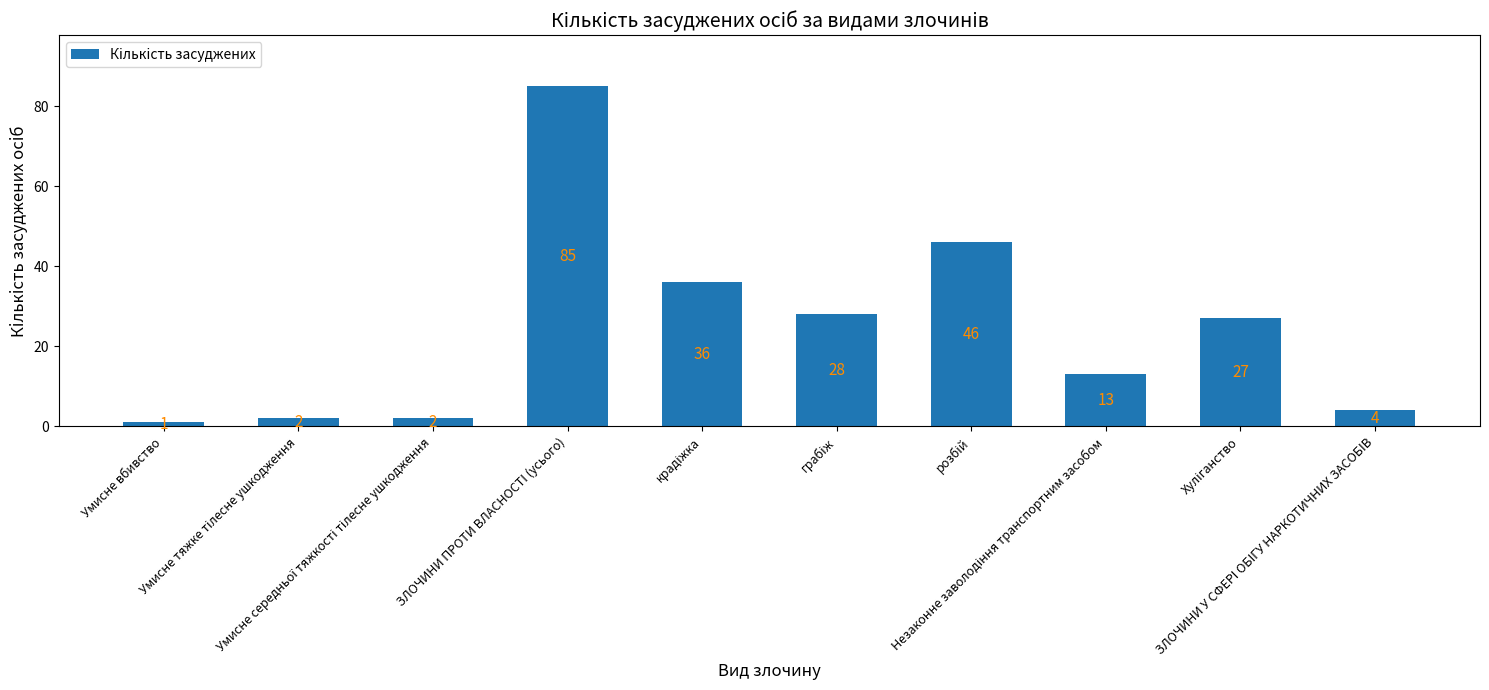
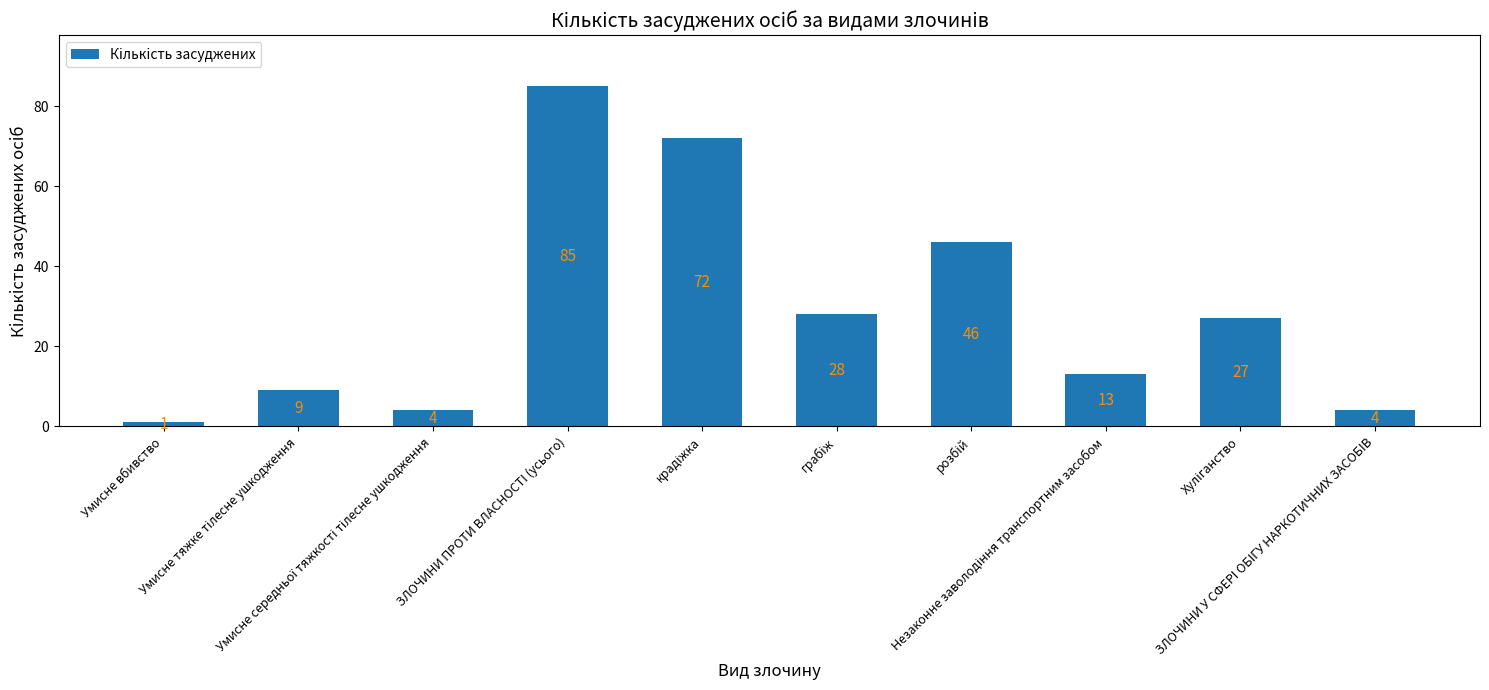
Умисне тяжке тілесне ушкодження: 2 -> 9
Умисне середньої тяжкості тілесне ушкодження: 2 -> 4
крадіжка: 36 -> 72
